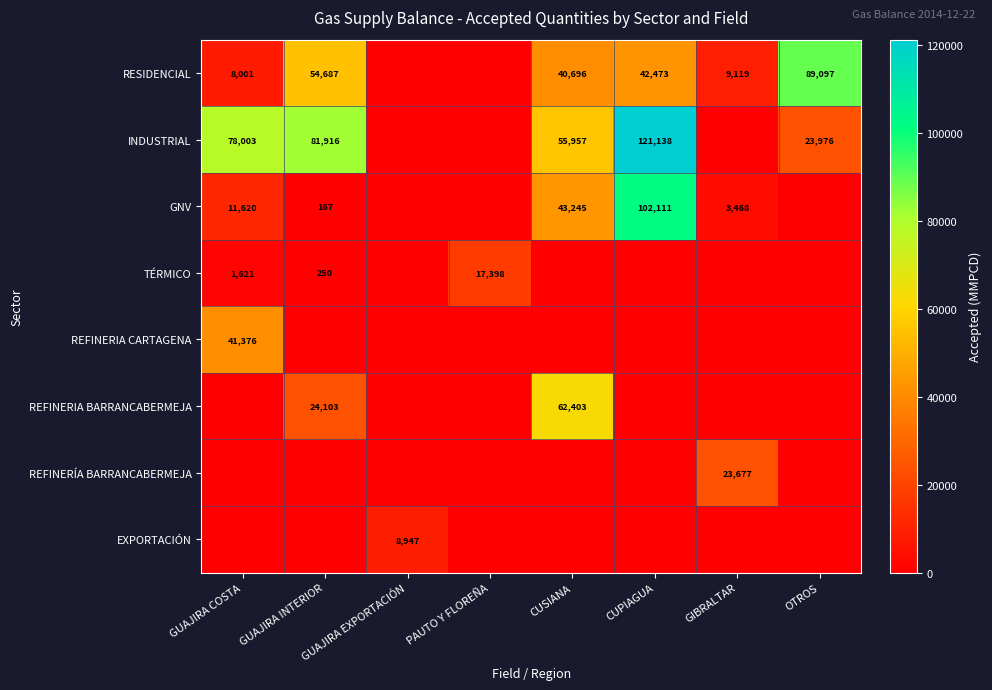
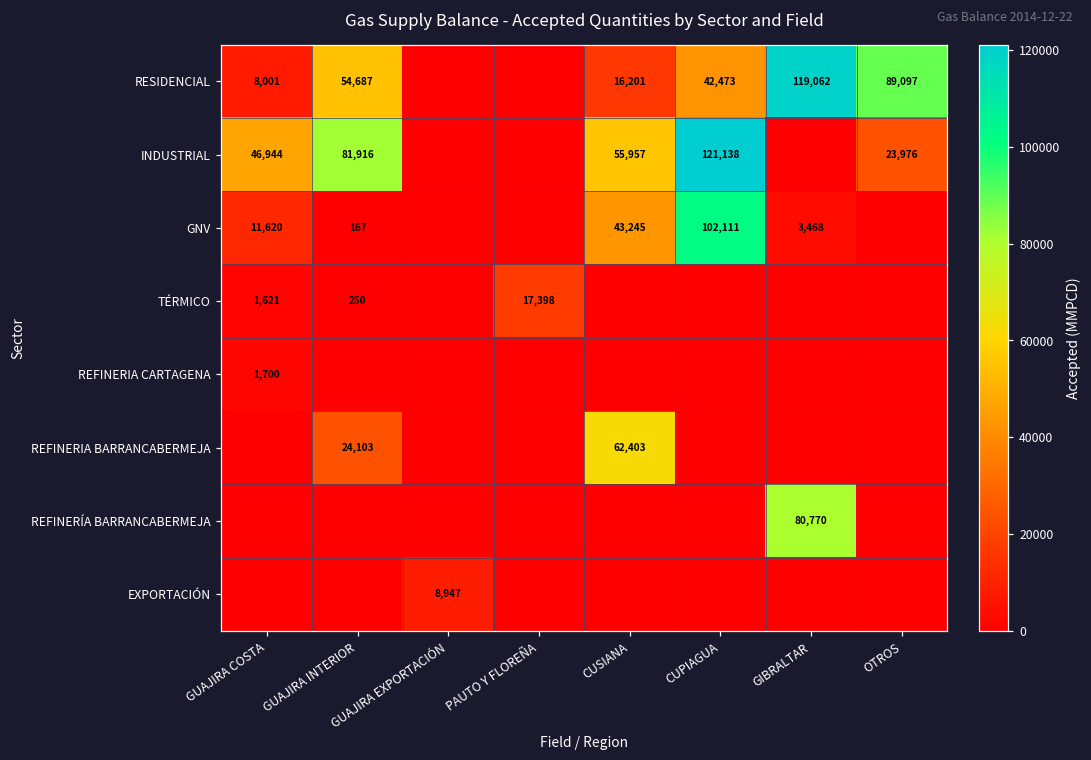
RESIDENCIAL, CUSIANA: 40,696 -> 16,201
RESIDENCIAL, GIBRALTAR: 9,119 -> 119,062
INDUSTRIAL, GUAJIRA COSTA: 78,003 -> 46,944
REFINERIA CARTAGENA, GUAJIRA COSTA: 41,376 -> 1,700
REFINERÍA BARRANCABERMEJA, GIBRALTAR: 23,677 -> 80,770
